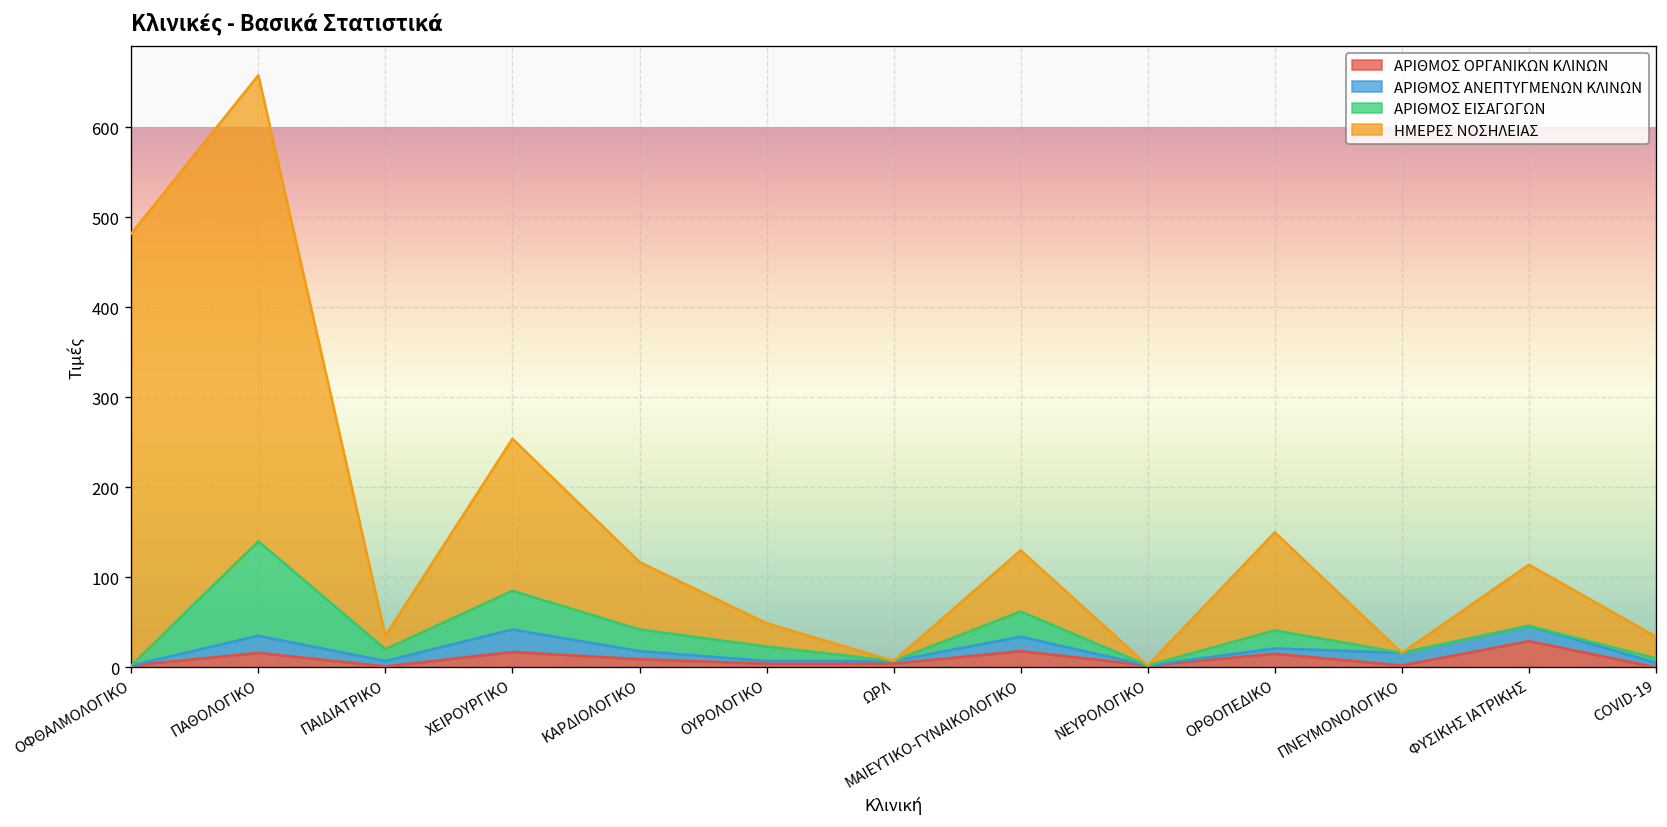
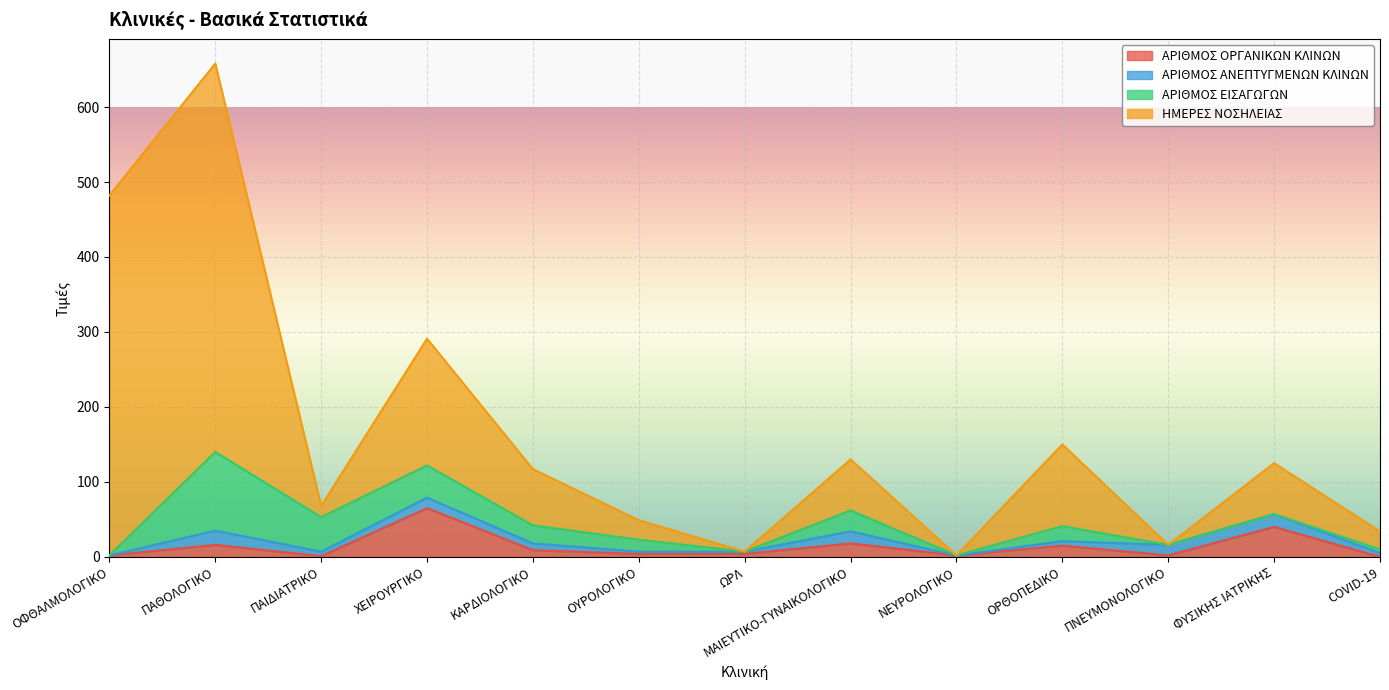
ΑΡΙΘΜΟΣ ΕΙΣΑΓΩΓΩΝ, ΠΑΙΔΙΑΤΡΙΚΟ: 10 -> 50
ΑΡΙΘΜΟΣ ΟΡΓΑΝΙΚΩΝ ΚΛΙΝΩΝ, ΧΕΙΡΟΥΡΓΙΚΟ: 20 -> 70
ΑΡΙΘΜΟΣ ΑΝΕΠΤΥΓΜΕΝΩΝ ΚΛΙΝΩΝ, ΧΕΙΡΟΥΡΓΙΚΟ: 30 -> 10
ΑΡΙΘΜΟΣ ΟΡΓΑΝΙΚΩΝ ΚΛΙΝΩΝ, ΦΥΣΙΚΗΣ ΙΑΤΡΙΚΗΣ: 30 -> 40
